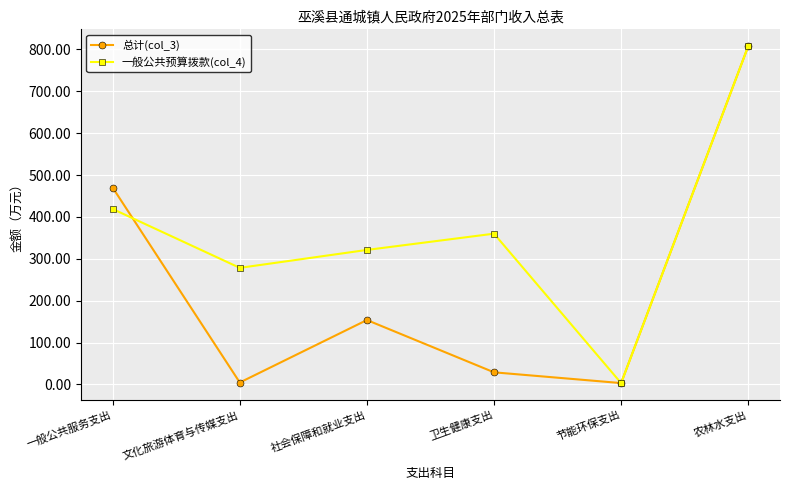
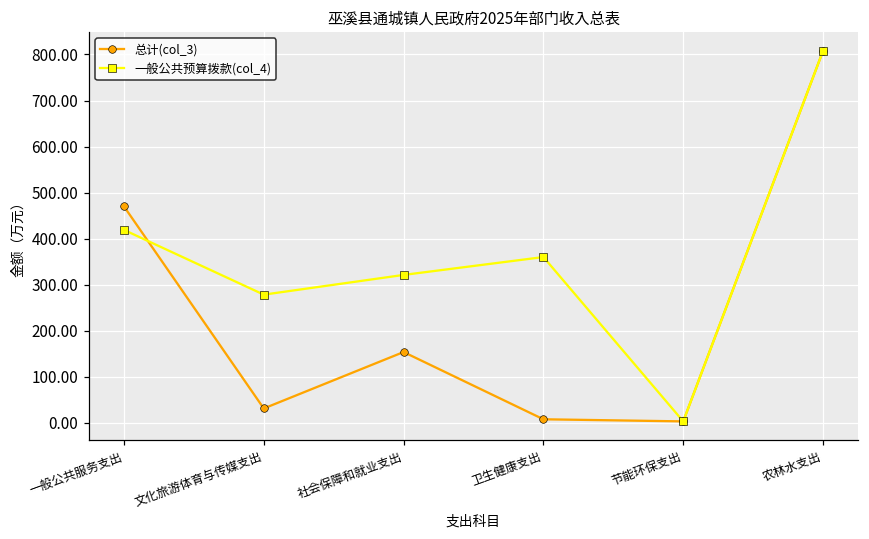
总计(col_3), 文化旅游体育与传媒支出: 0 -> 30
总计(col_3), 卫生健康支出: 30 -> 10
